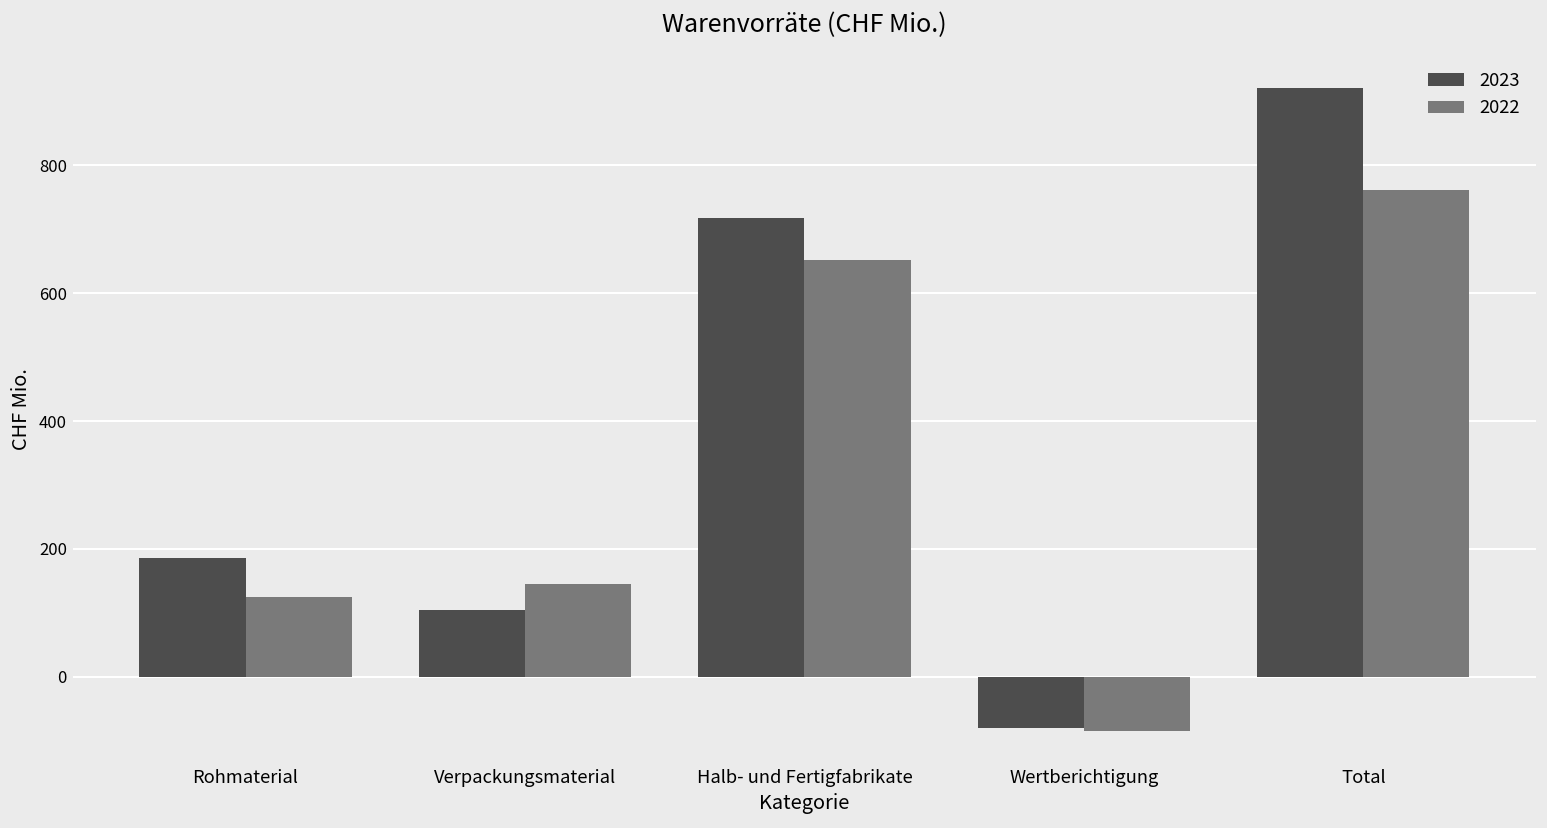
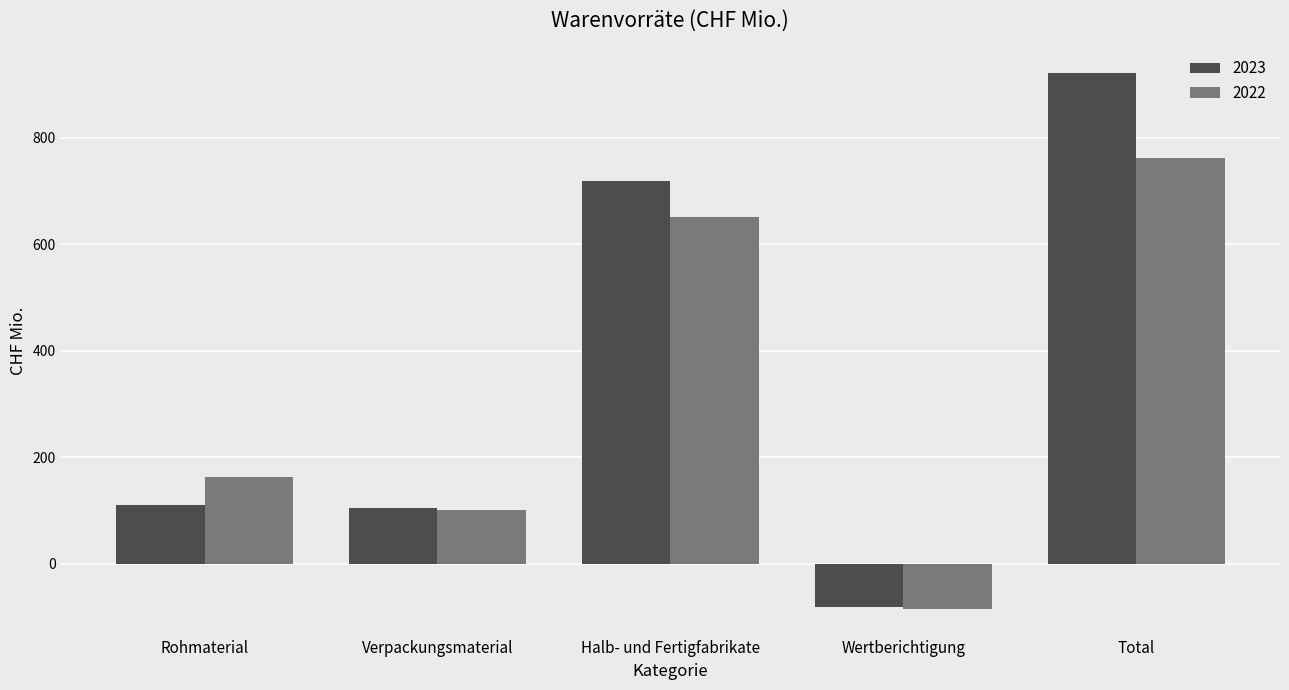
2023, Rohmaterial: 190 -> 110
2022, Rohmaterial: 120 -> 160
2022, Verpackungsmaterial: 140 -> 100
